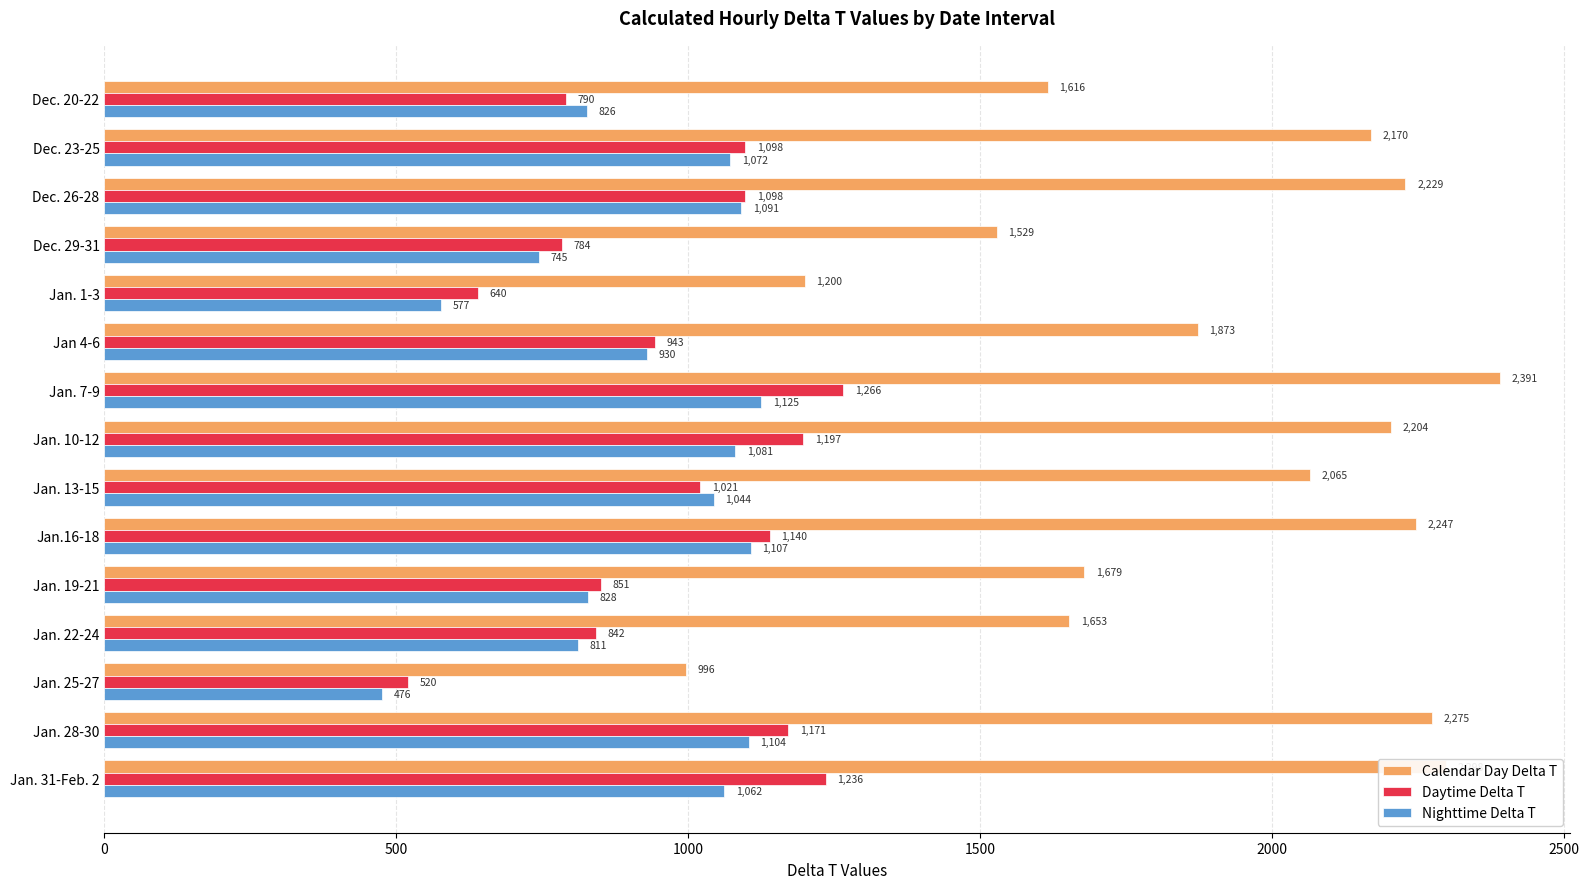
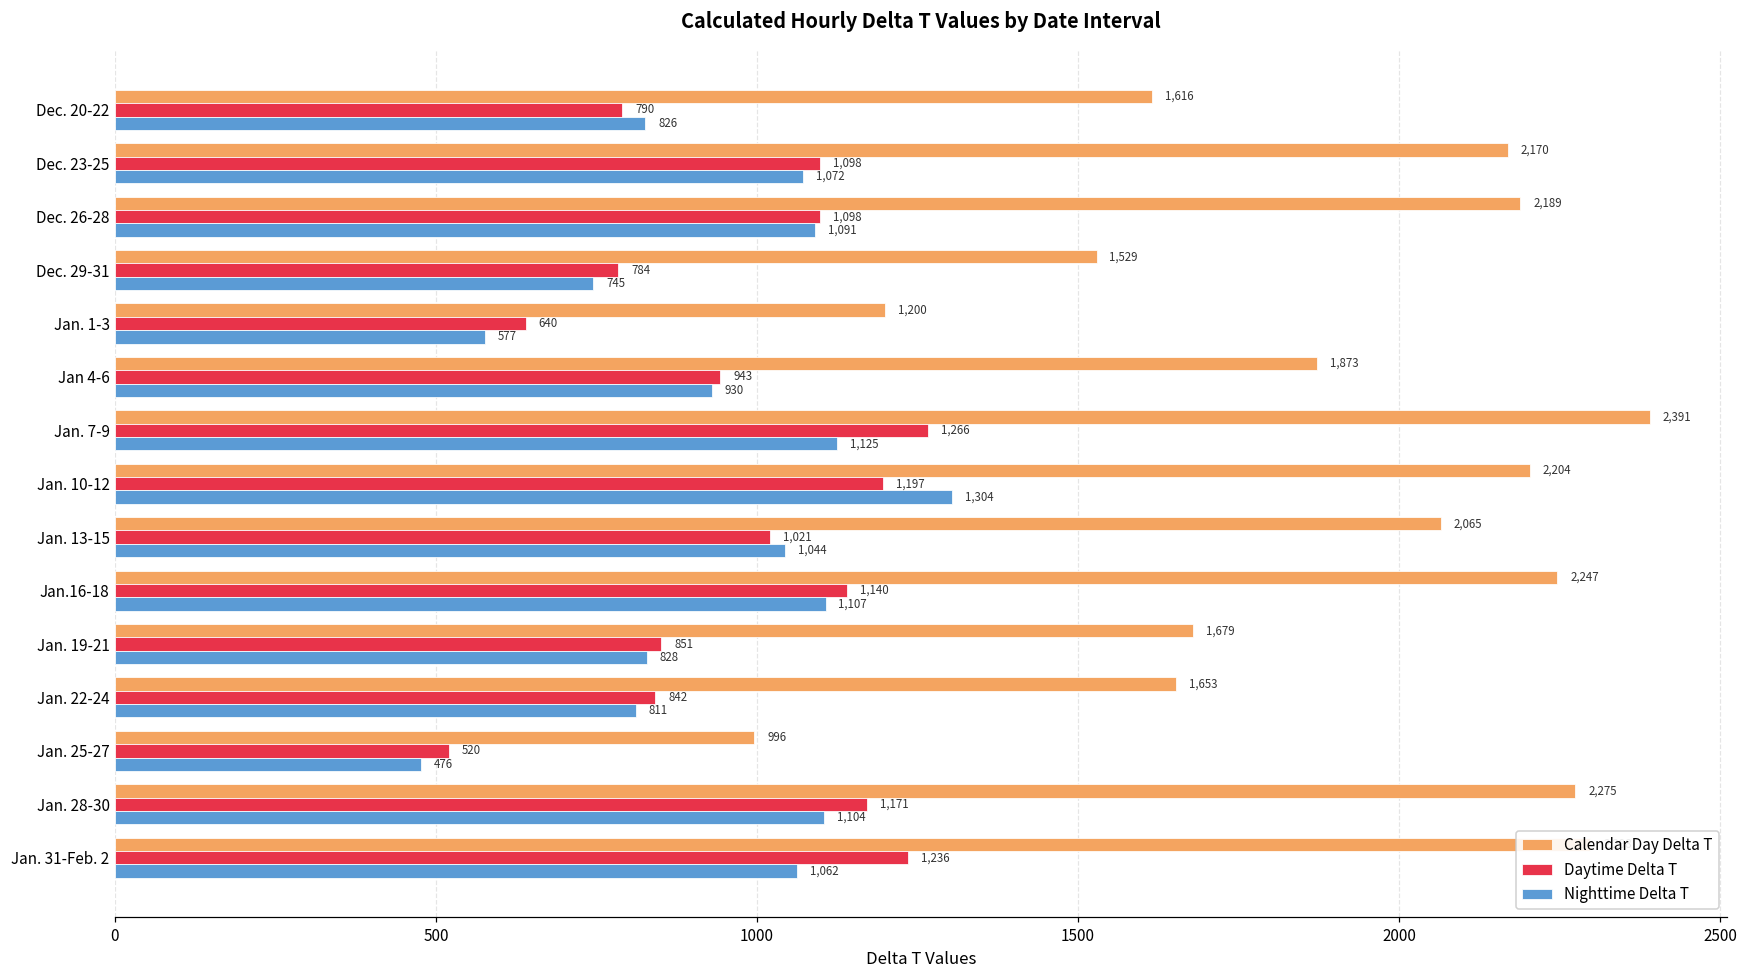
Calendar Day Delta T, Dec. 26-28: 2,229 -> 2,189
Nighttime Delta T, Jan. 10-12: 1,081 -> 1,304
